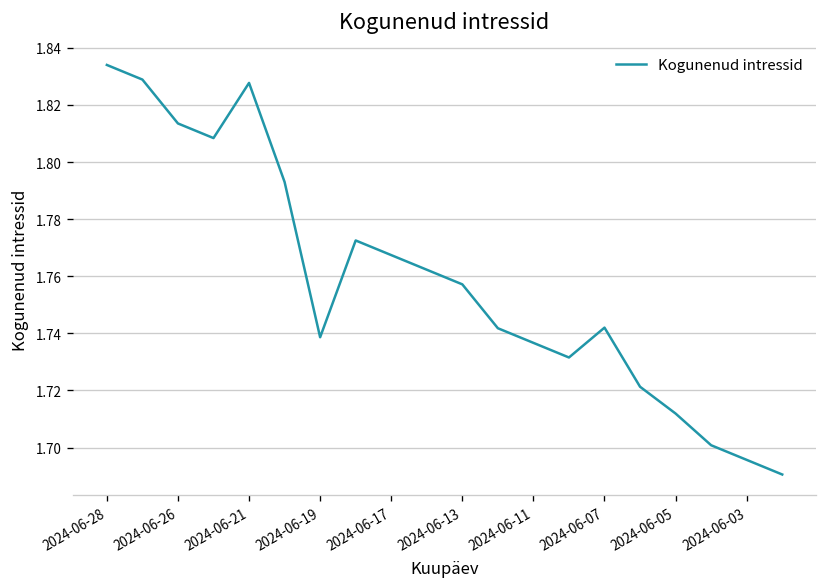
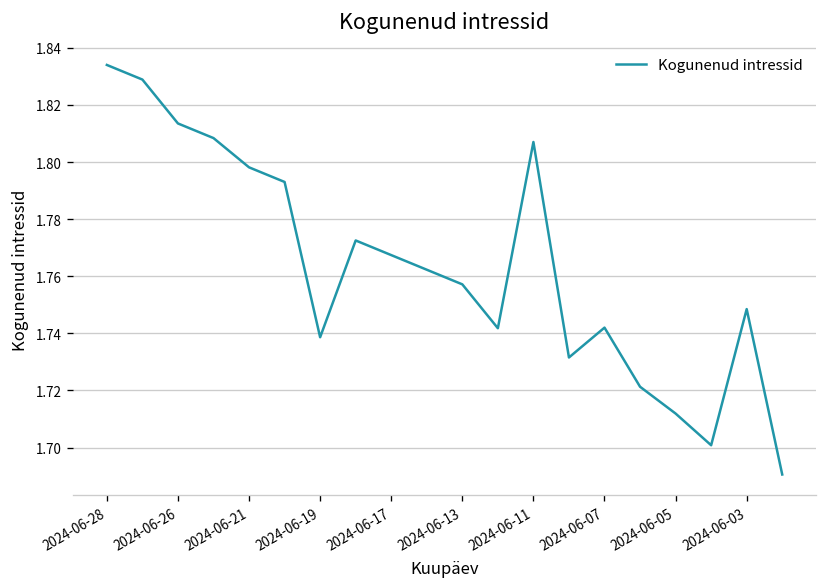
2024-06-21: 1.828 -> 1.798
2024-06-11: 1.737 -> 1.807
2024-06-03: 1.696 -> 1.748
